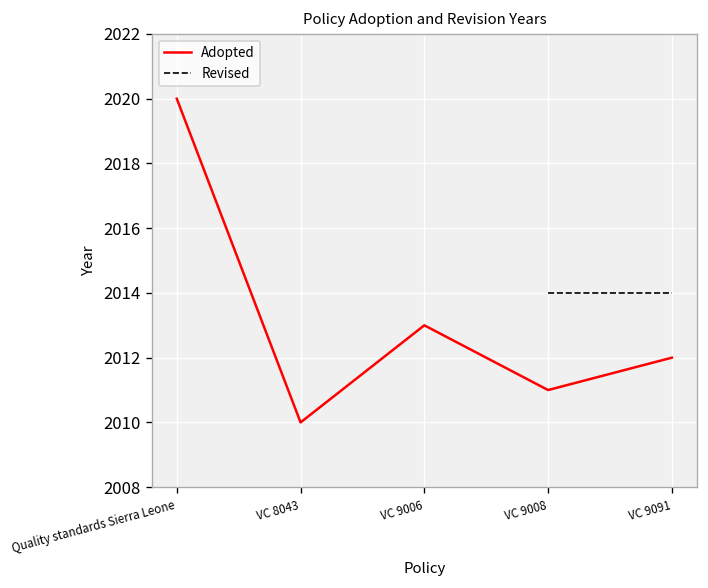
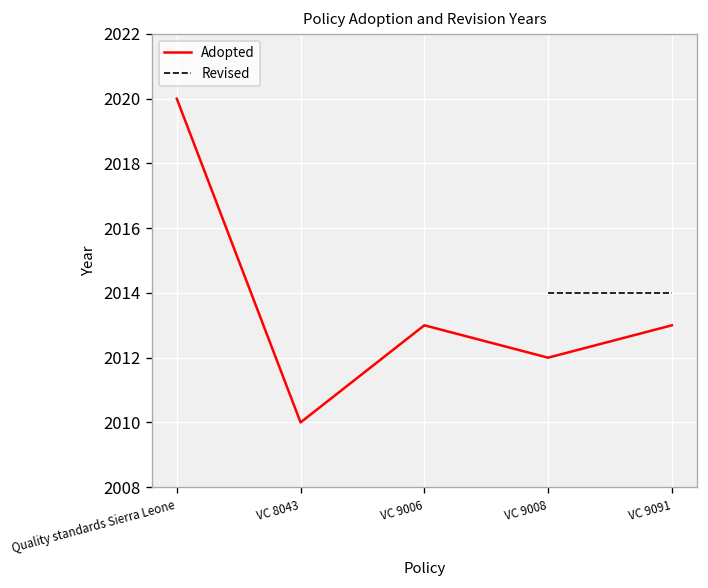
Adopted, VC 9008: 2011 -> 2012
Adopted, VC 9091: 2012 -> 2013
